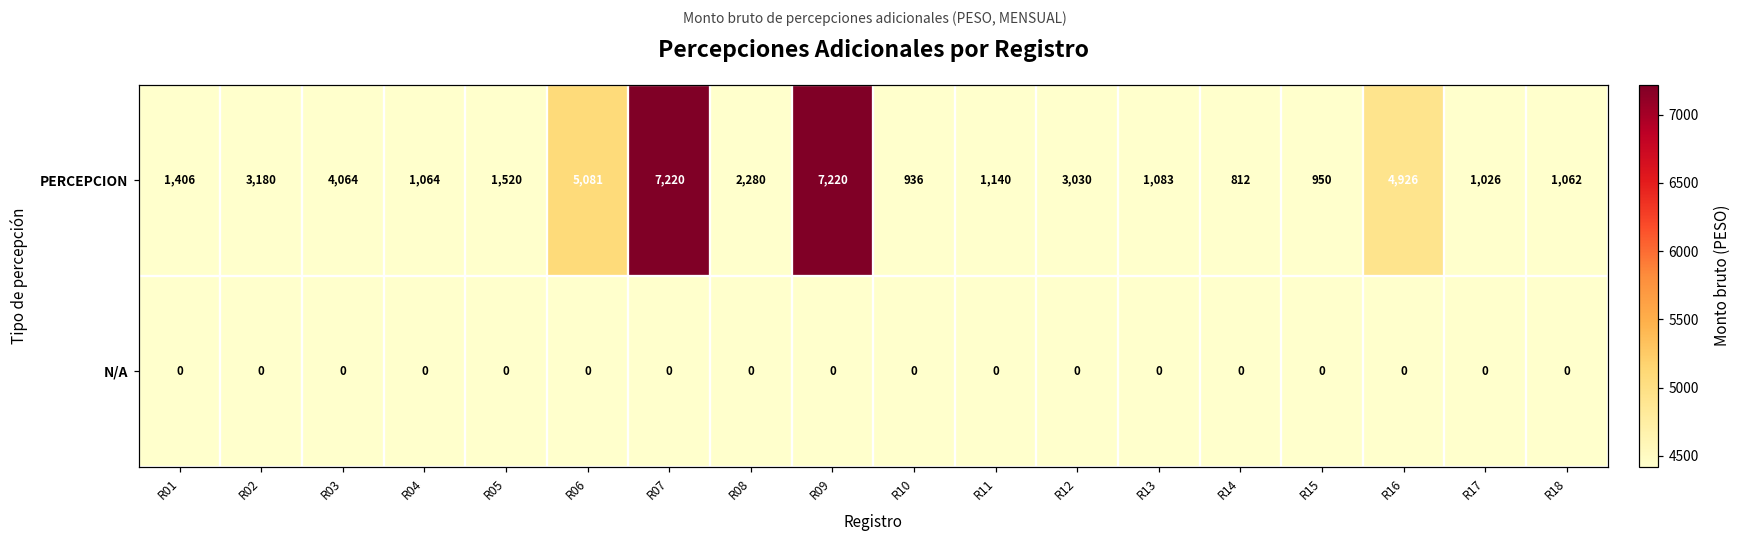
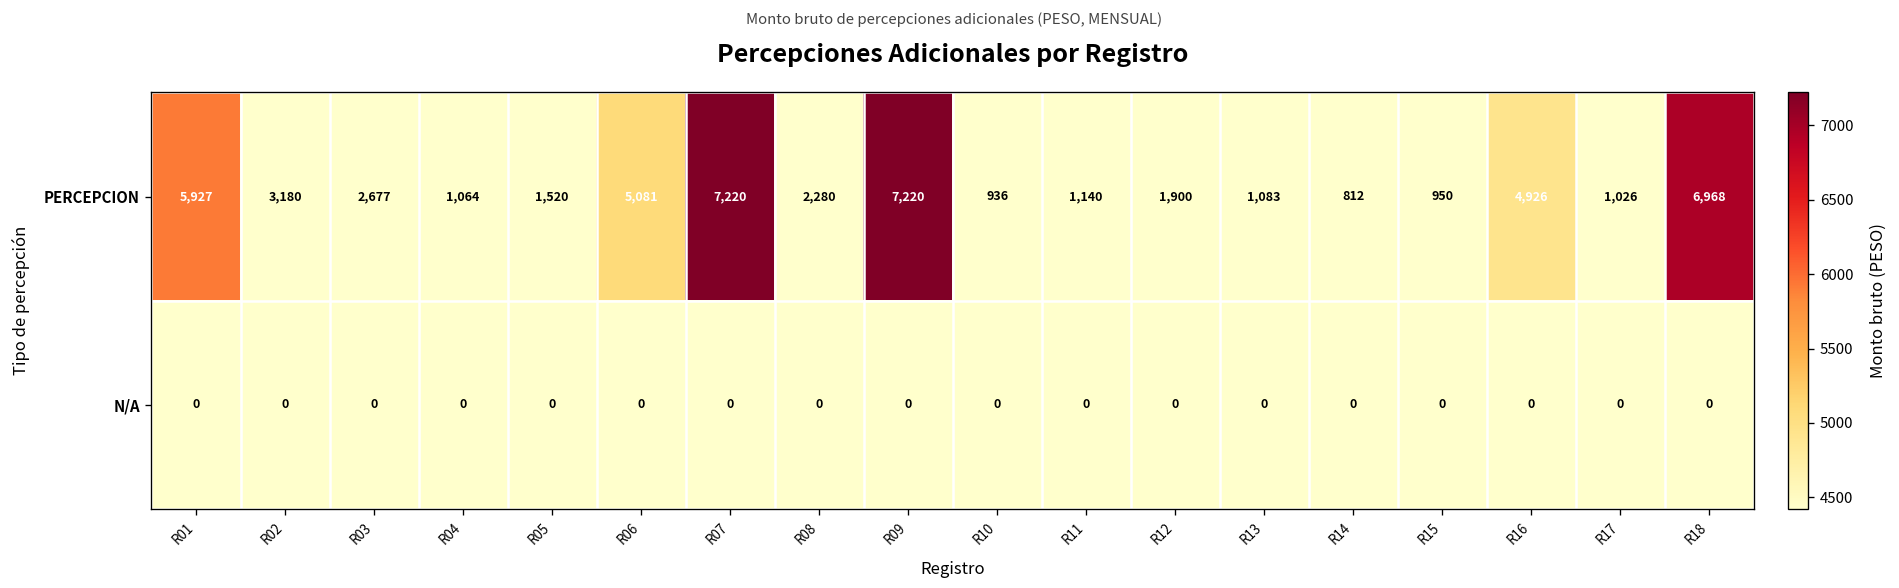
PERCEPCION, R01: 1,406 -> 5,927
PERCEPCION, R03: 4,064 -> 2,677
PERCEPCION, R12: 3,030 -> 1,900
PERCEPCION, R18: 1,062 -> 6,968
